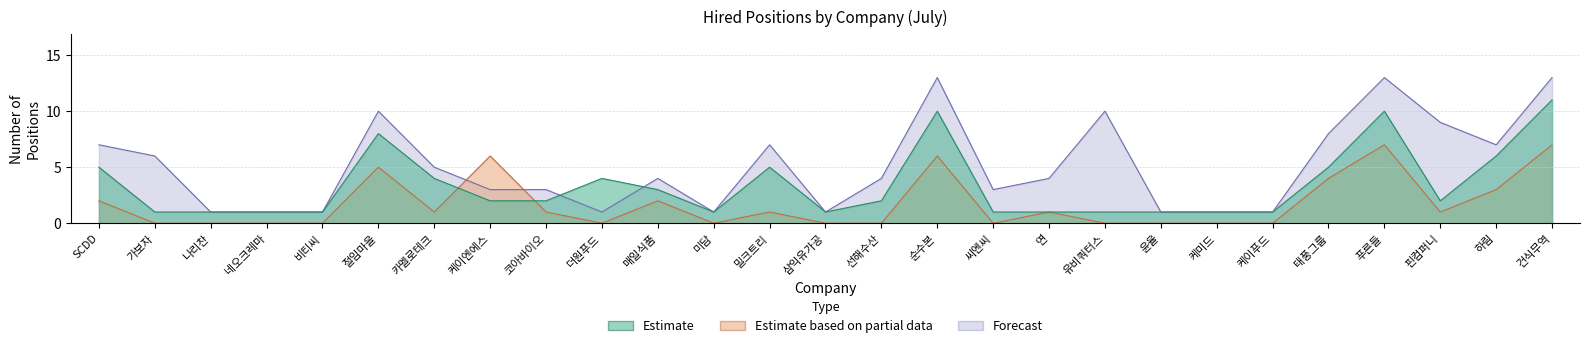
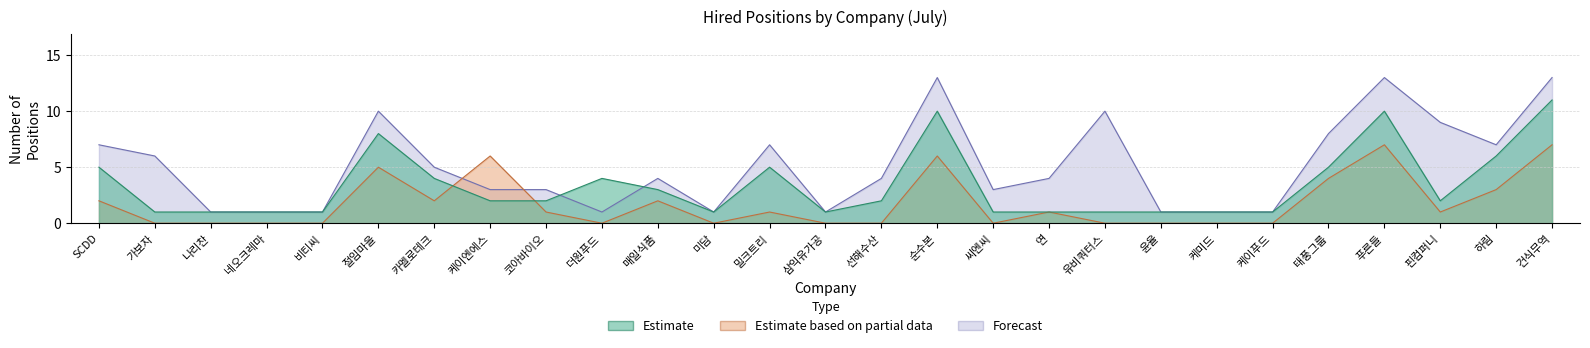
Estimate based on partial data, 카멜로테크: 1 -> 2
